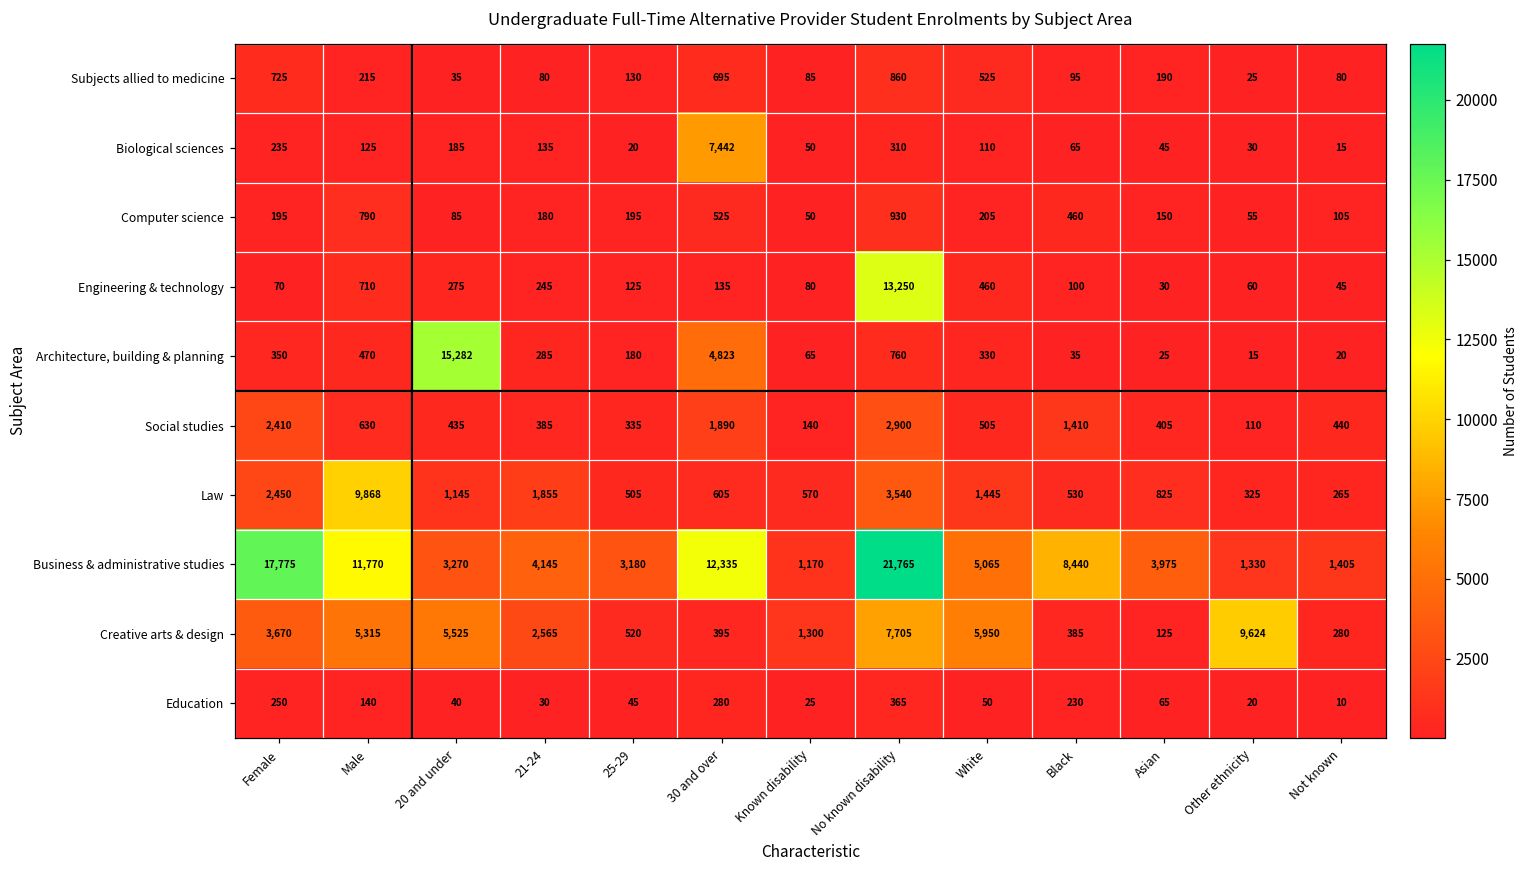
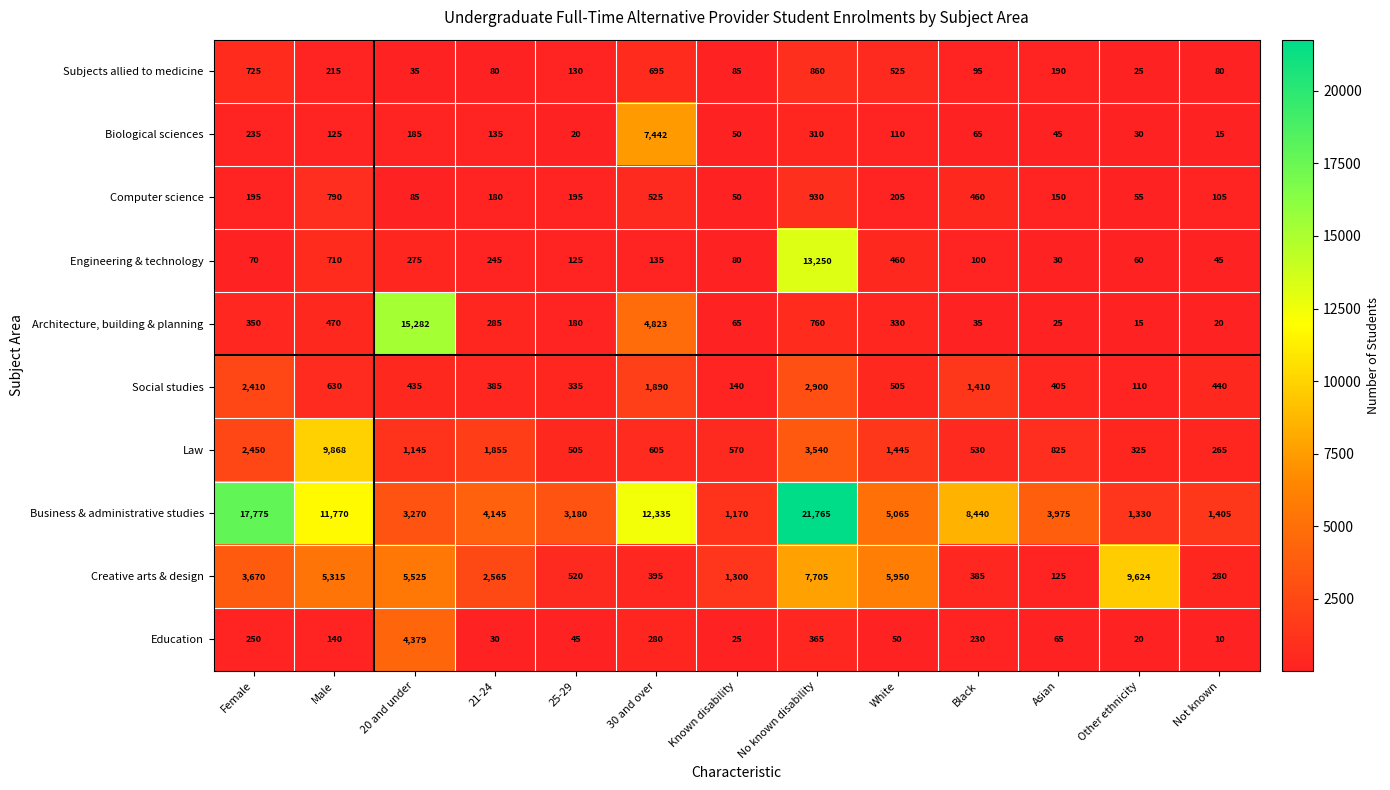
Education, 20 and under: 40 -> 4,379
